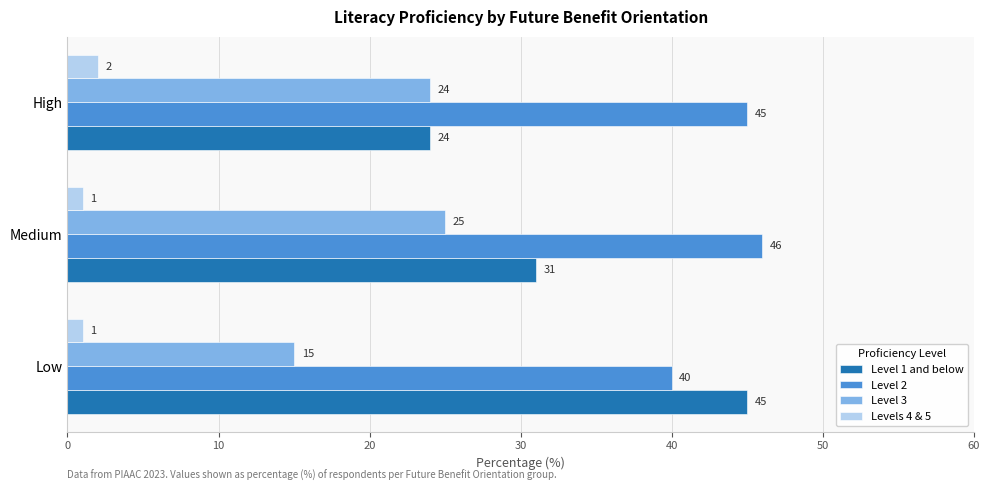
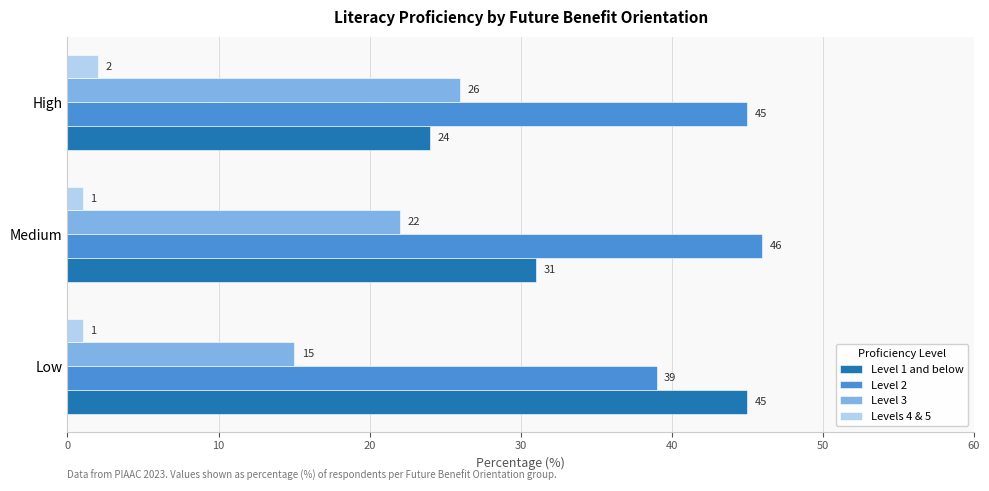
Level 3, High: 24 -> 26
Level 3, Medium: 25 -> 22
Level 2, Low: 40 -> 39
